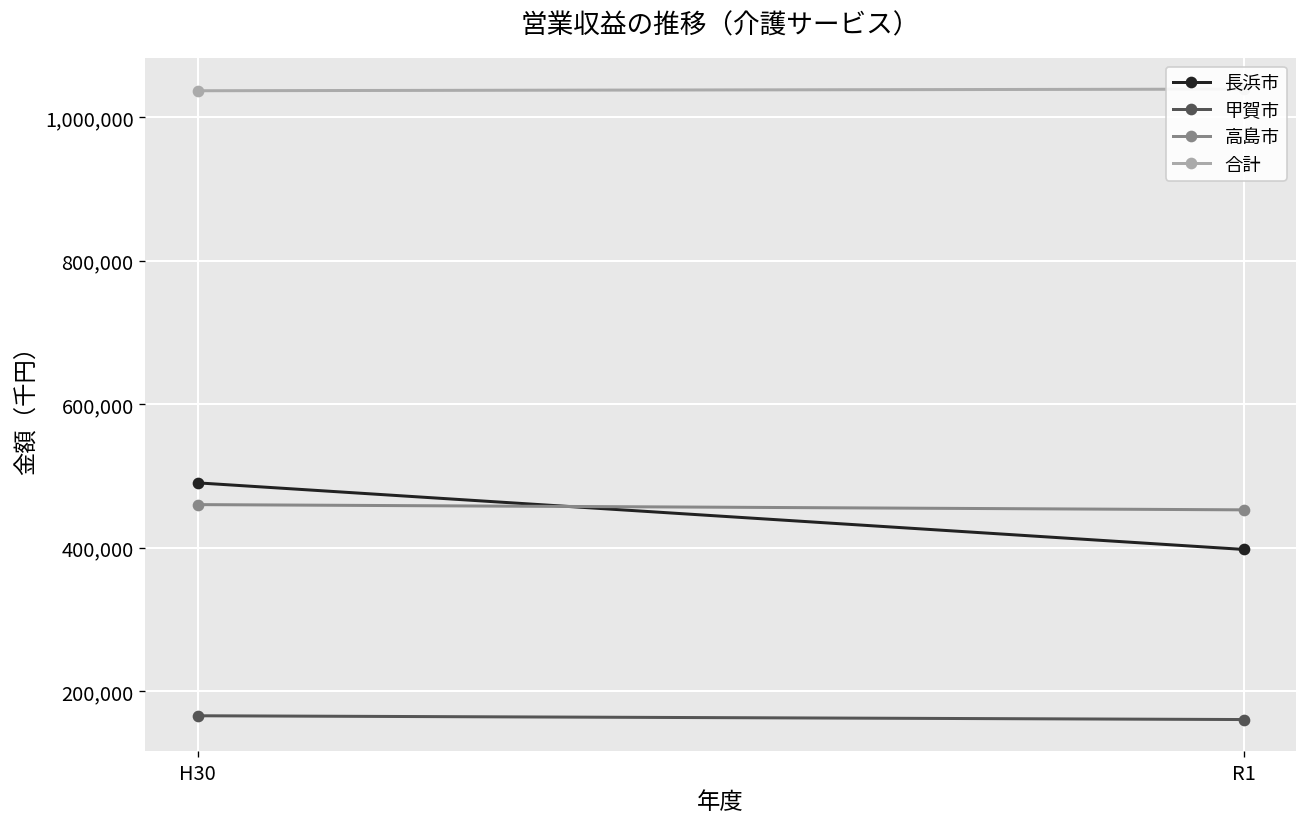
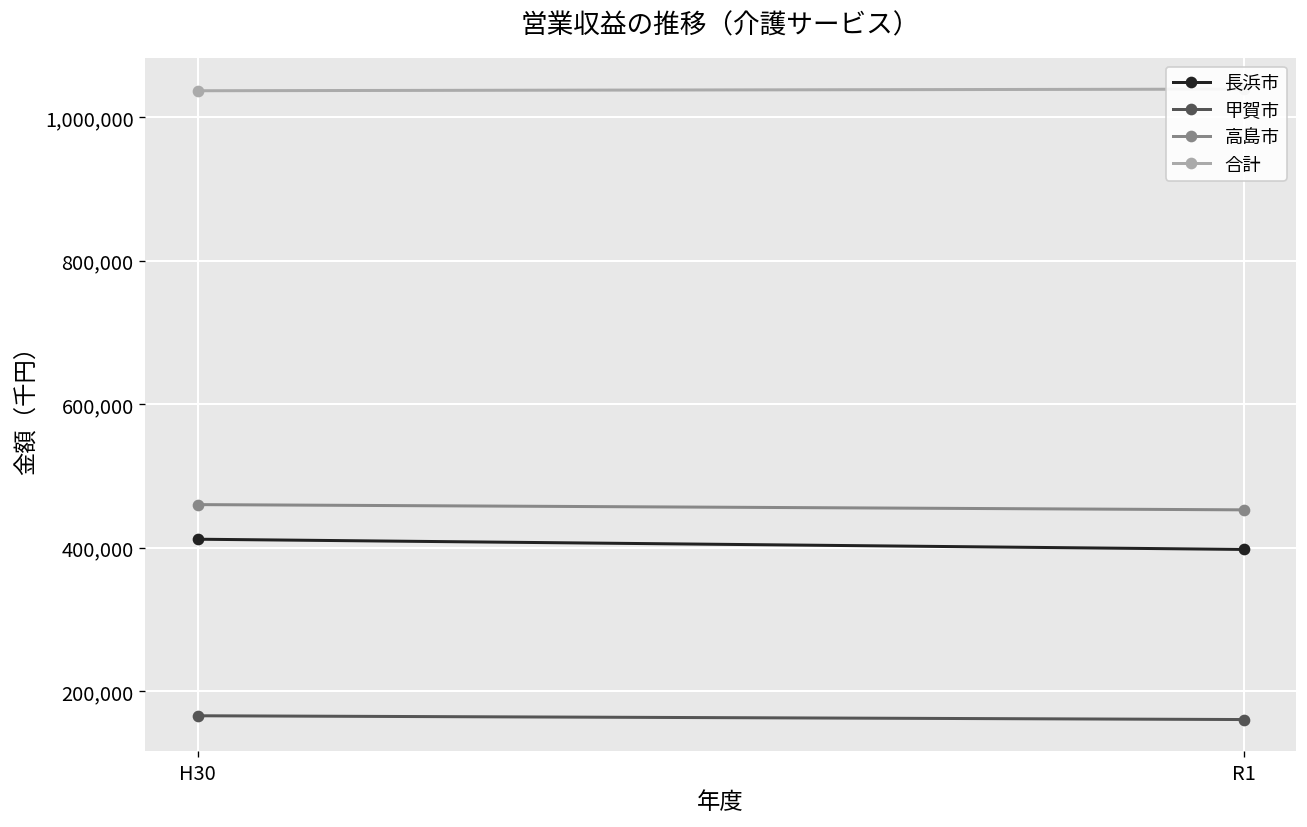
長浜市, H30: 490,000 -> 410,000
